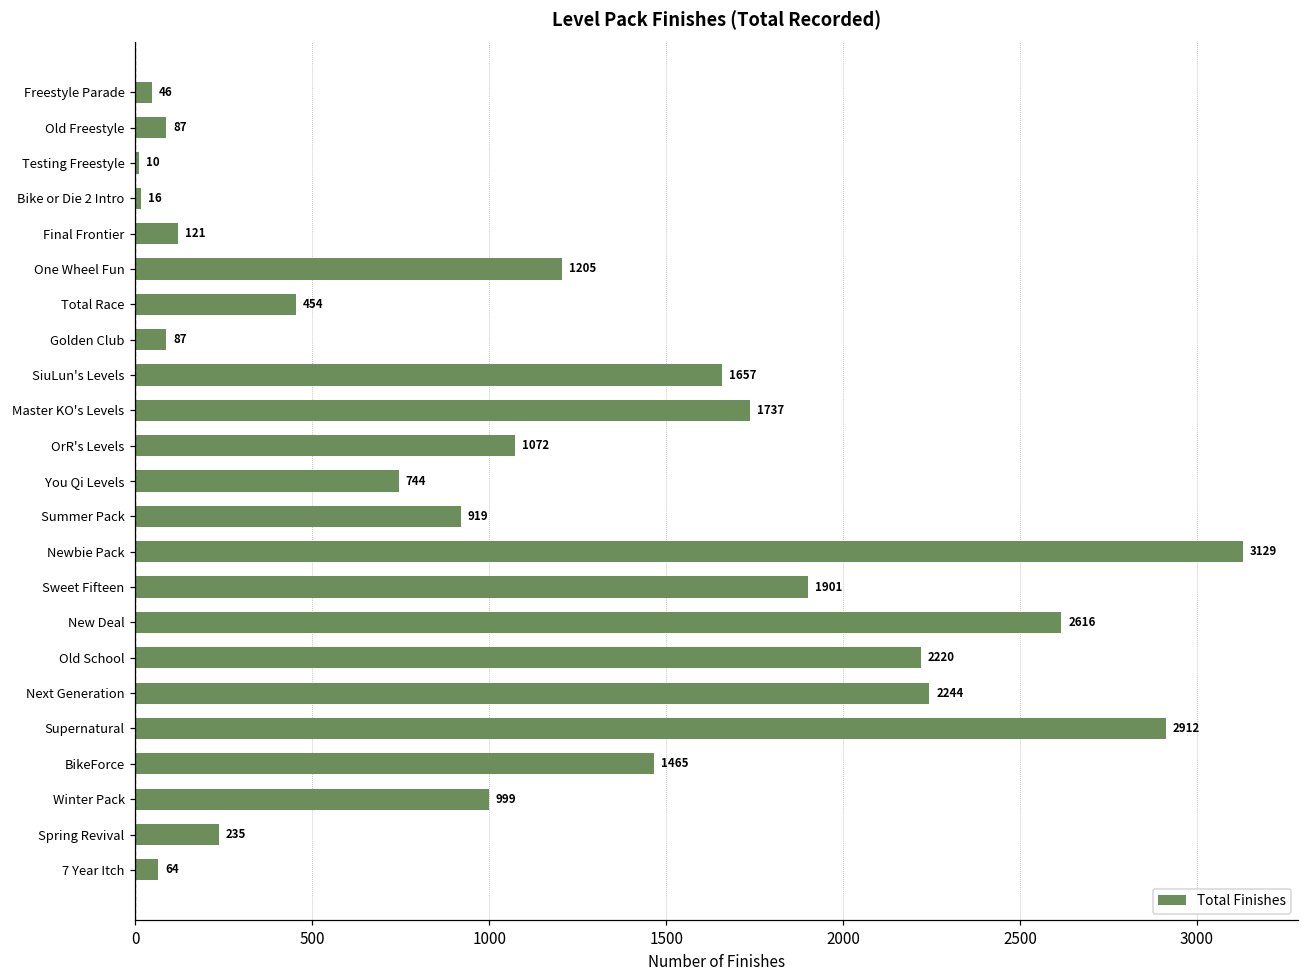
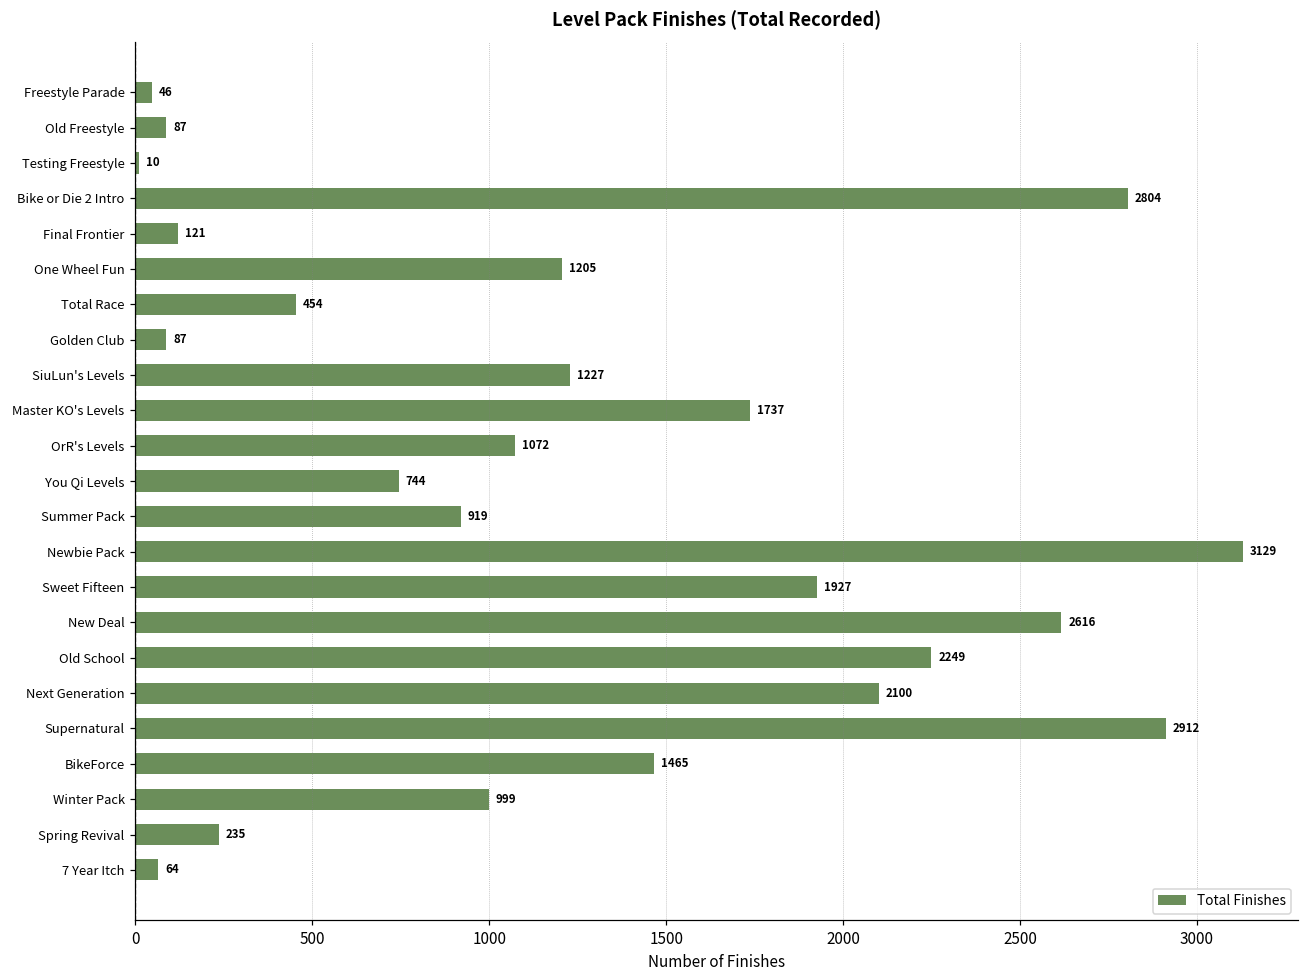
Bike or Die 2 Intro: 16 -> 2804
SiuLun's Levels: 1657 -> 1227
Sweet Fifteen: 1901 -> 1927
Old School: 2220 -> 2249
Next Generation: 2244 -> 2100
